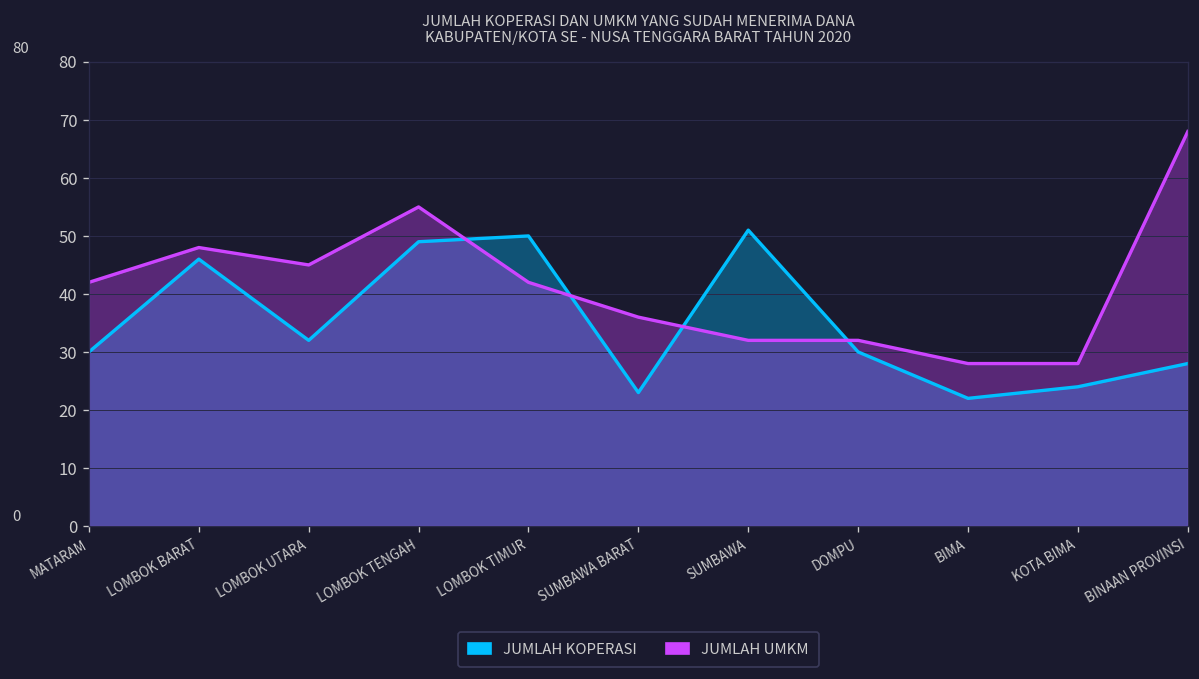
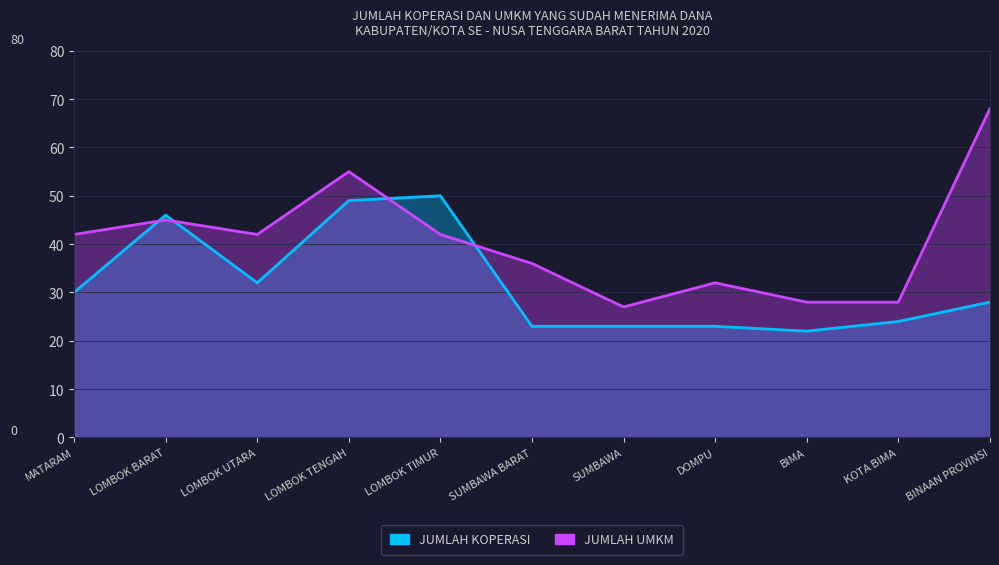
JUMLAH UMKM, LOMBOK BARAT: 48 -> 45
JUMLAH UMKM, LOMBOK UTARA: 45 -> 42
JUMLAH KOPERASI, SUMBAWA: 51 -> 23
JUMLAH UMKM, SUMBAWA: 32 -> 27
JUMLAH KOPERASI, DOMPU: 30 -> 23
